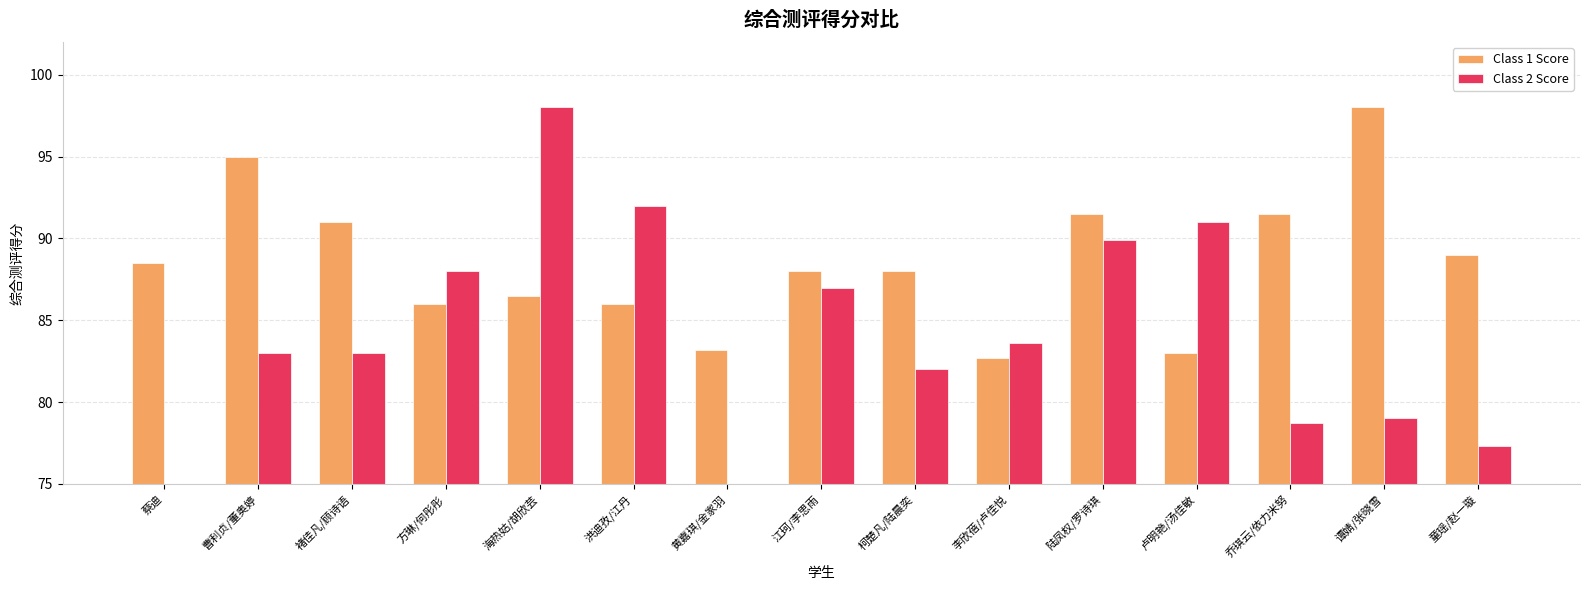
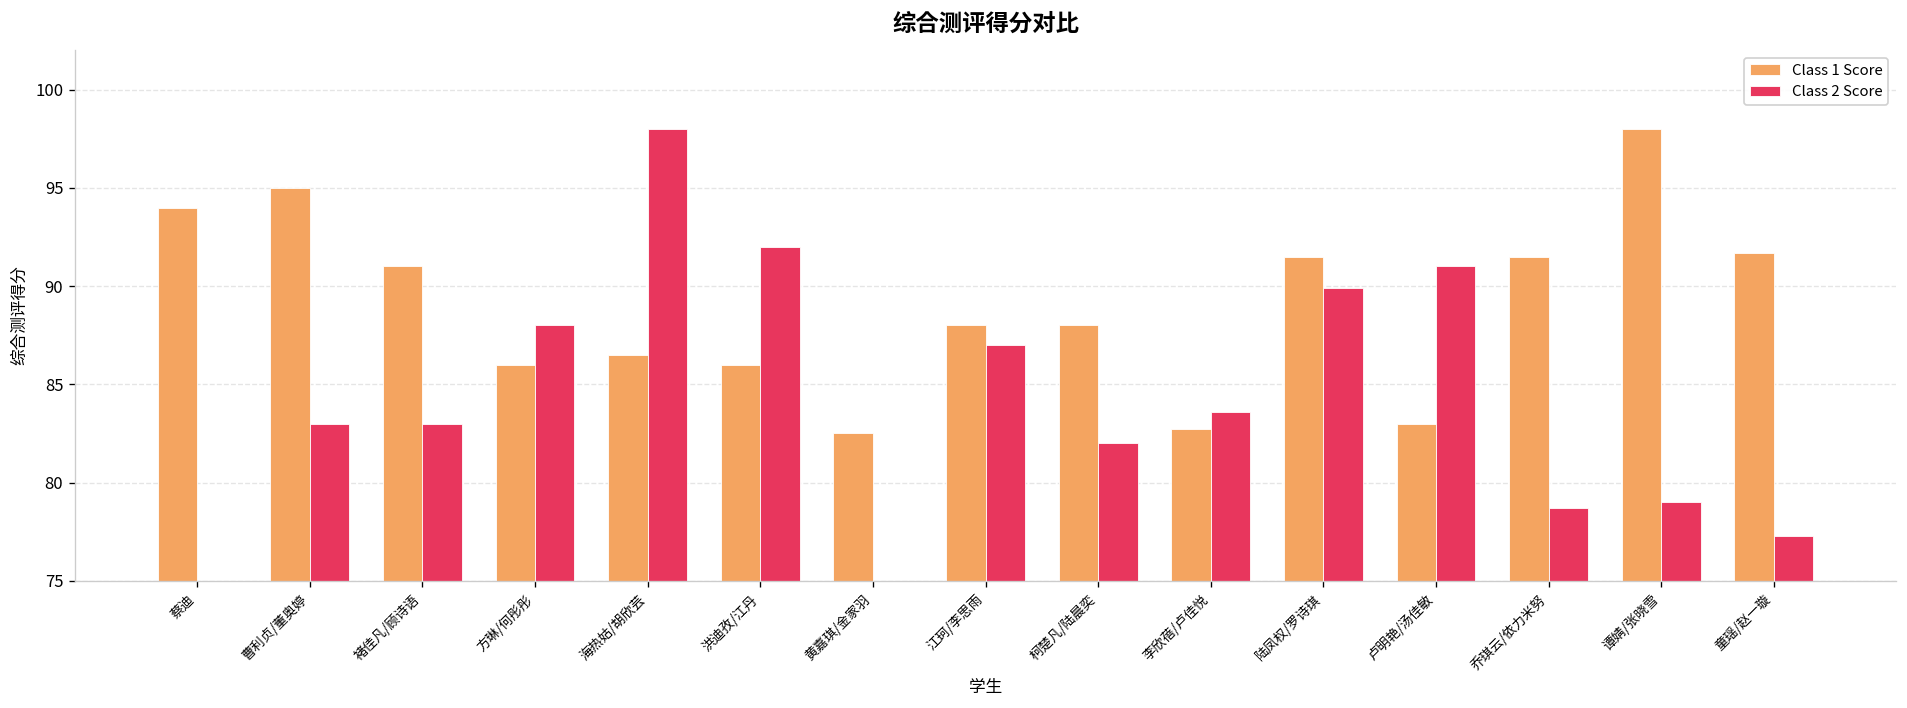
Class 1 Score, 蔡迪: 88.5 -> 94.0
Class 1 Score, 黄嘉琪/金家羽: 83.2 -> 82.5
Class 1 Score, 童瑶/赵一璇: 89.0 -> 91.7
